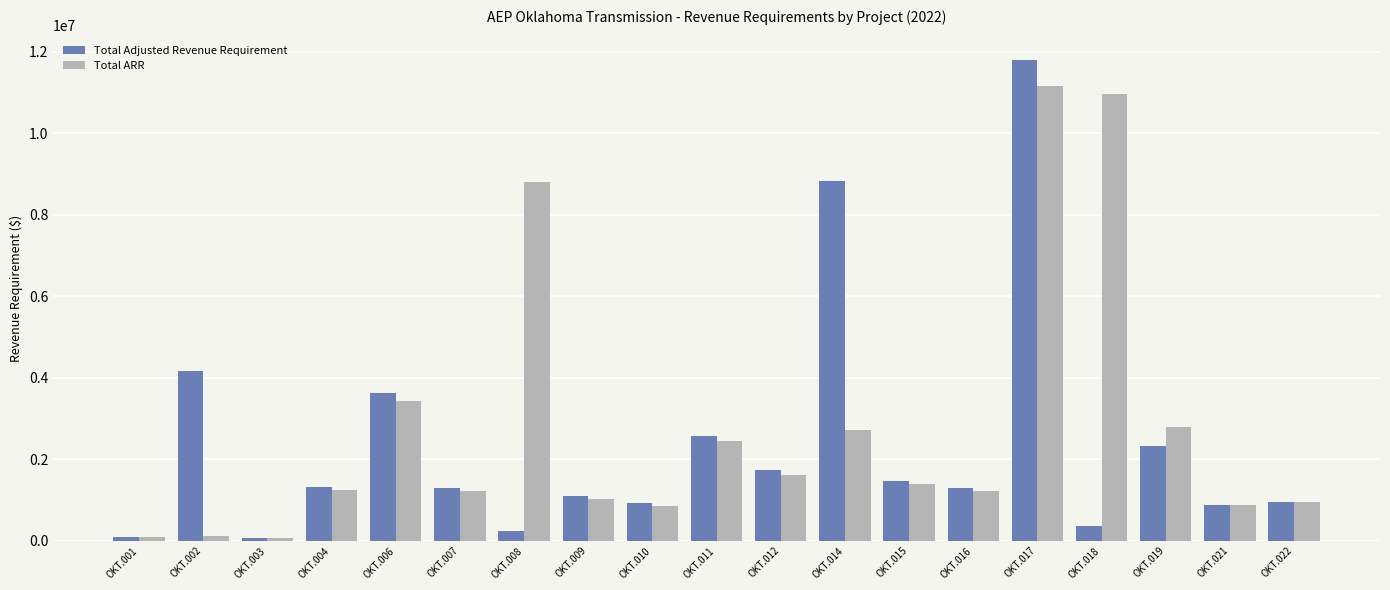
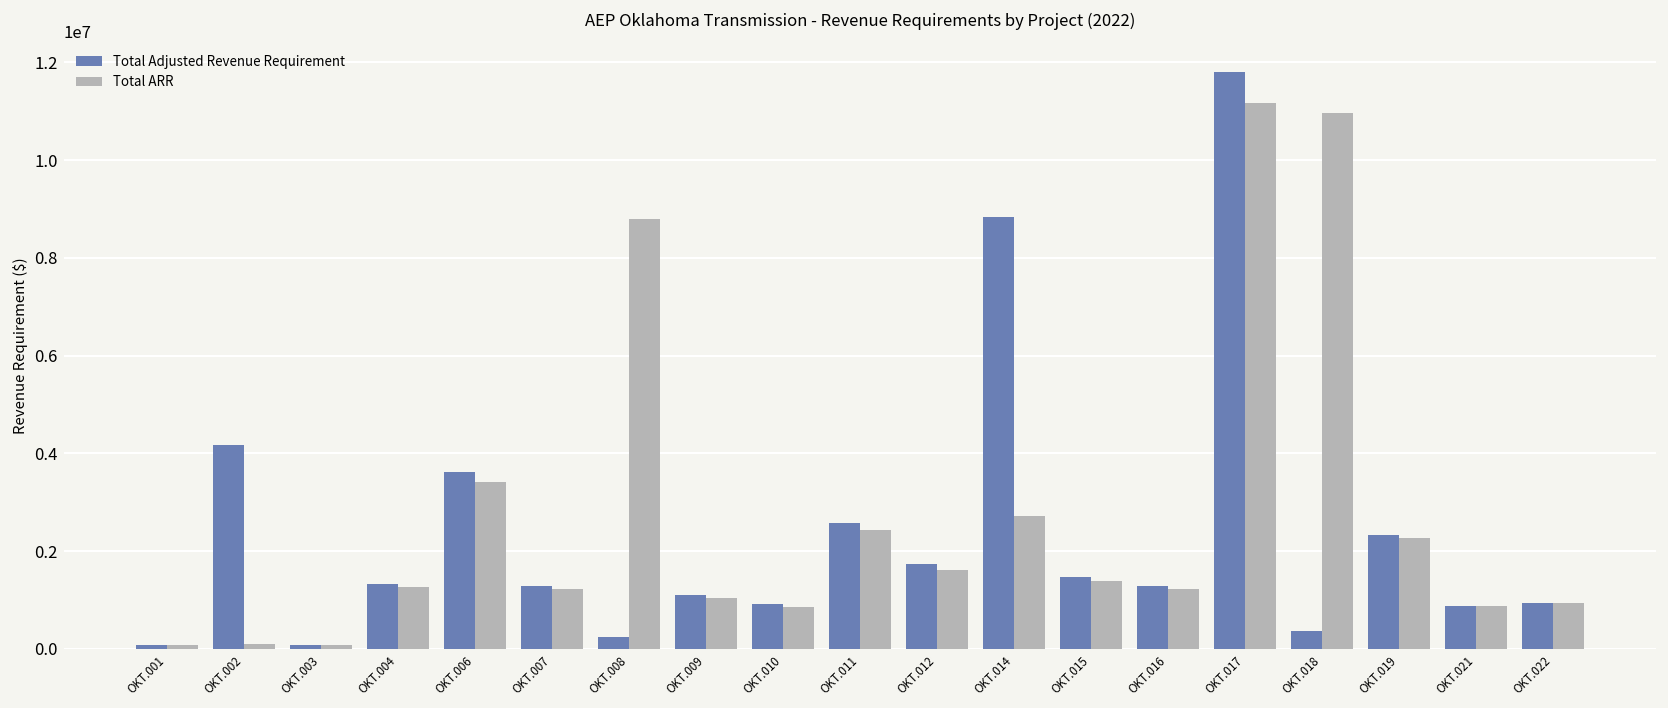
Total ARR, OKT.019: 2800000 -> 2300000
